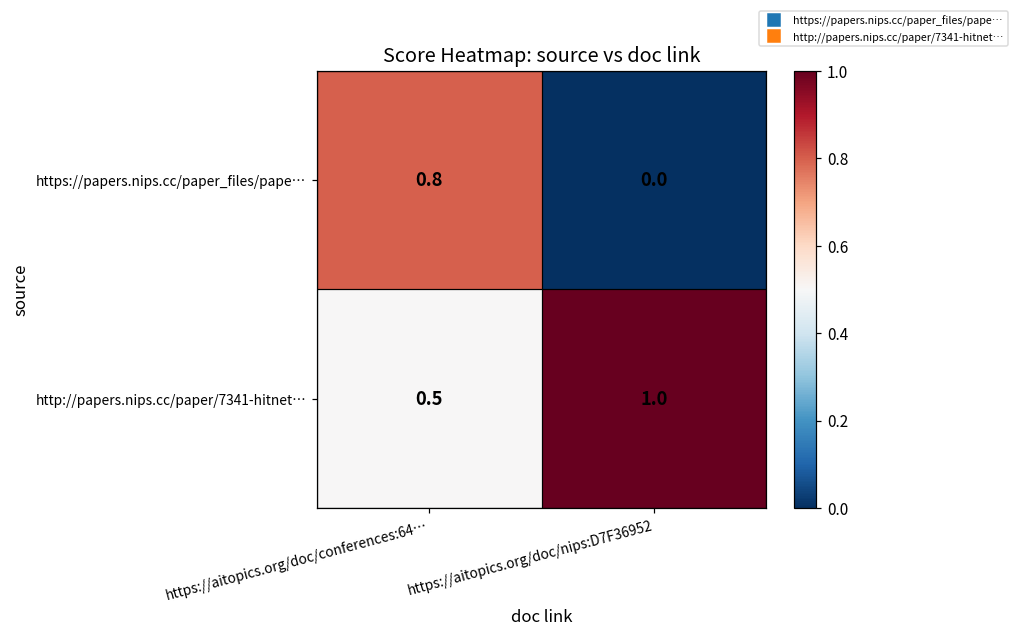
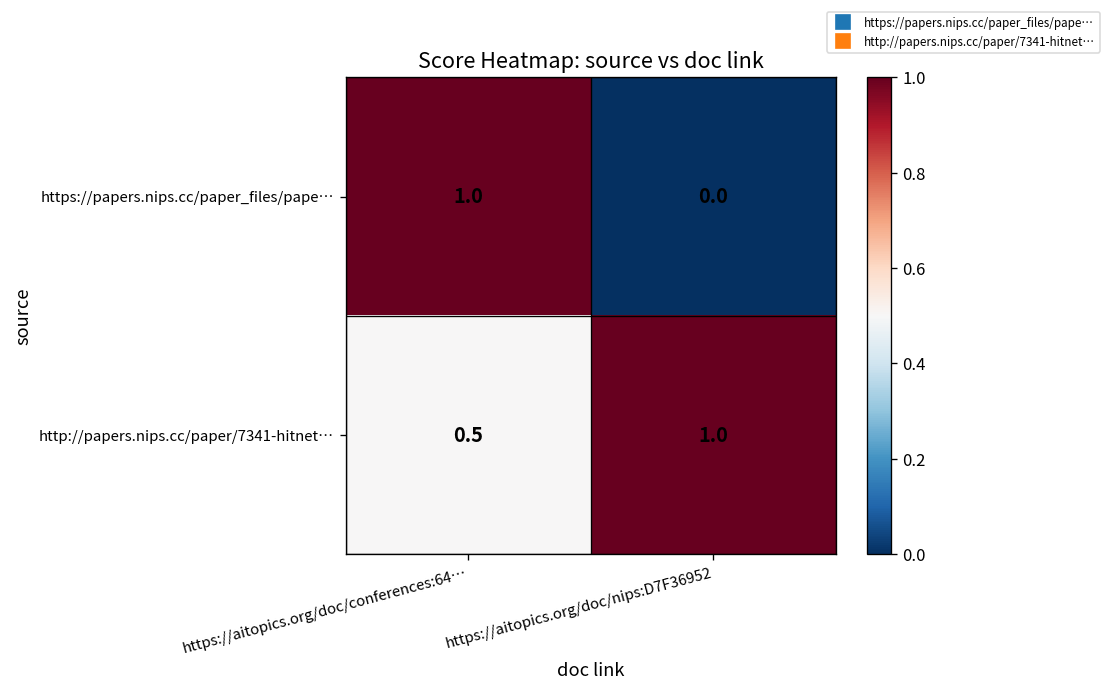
https://papers.nips.cc/paper_files/pape…, https://aitopics.org/doc/conferences:64…: 0.8 -> 1.0
